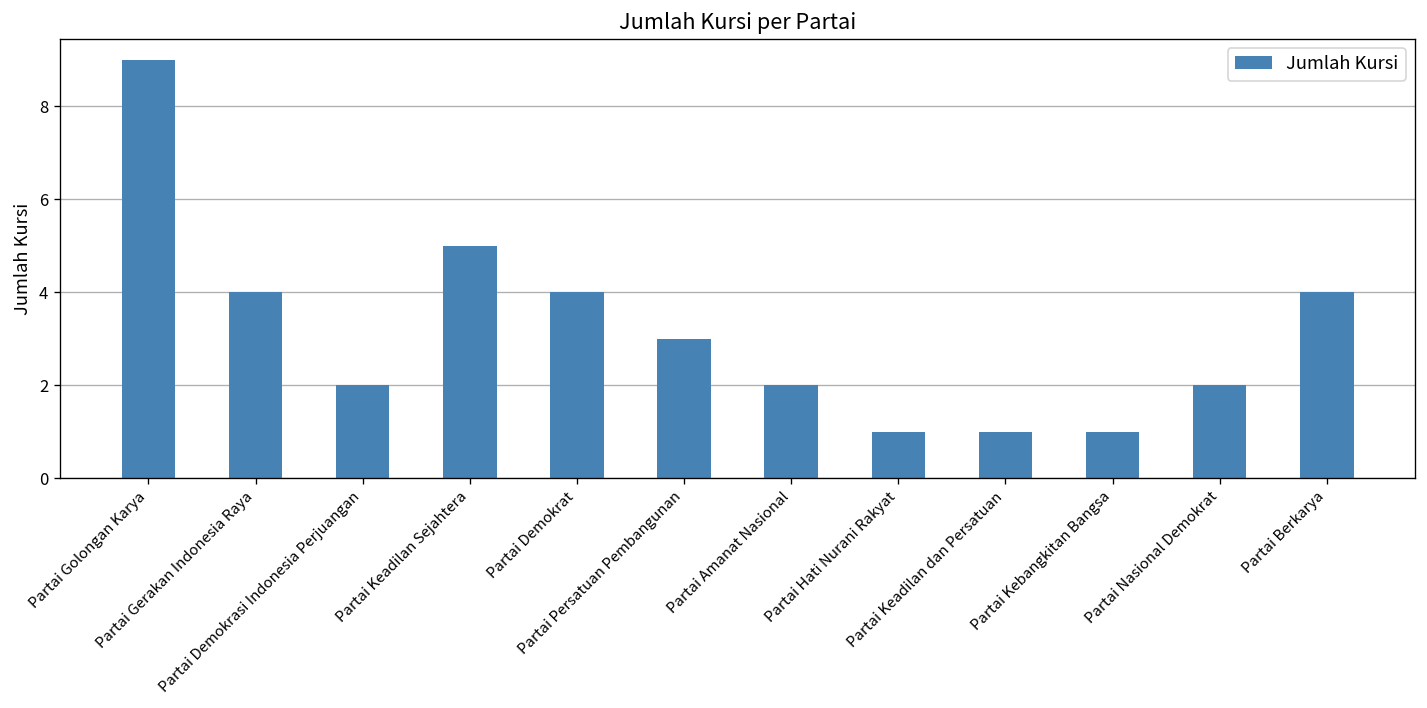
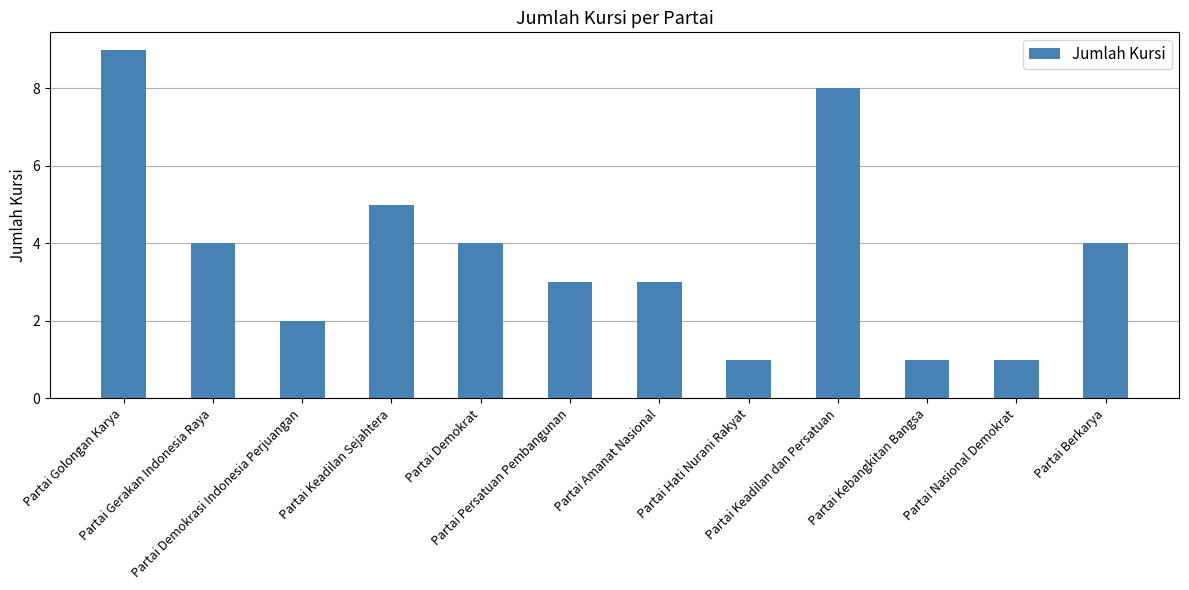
Partai Amanat Nasional: 2 -> 3
Partai Keadilan dan Persatuan: 1 -> 8
Partai Nasional Demokrat: 2 -> 1
